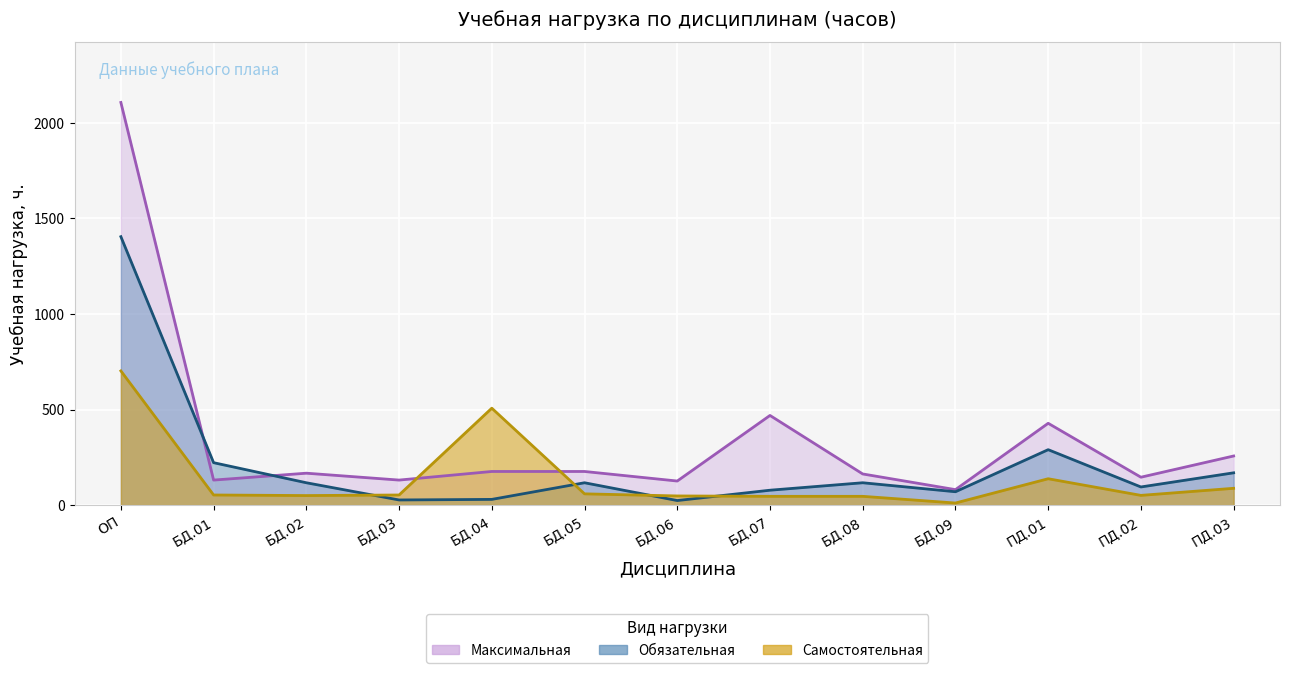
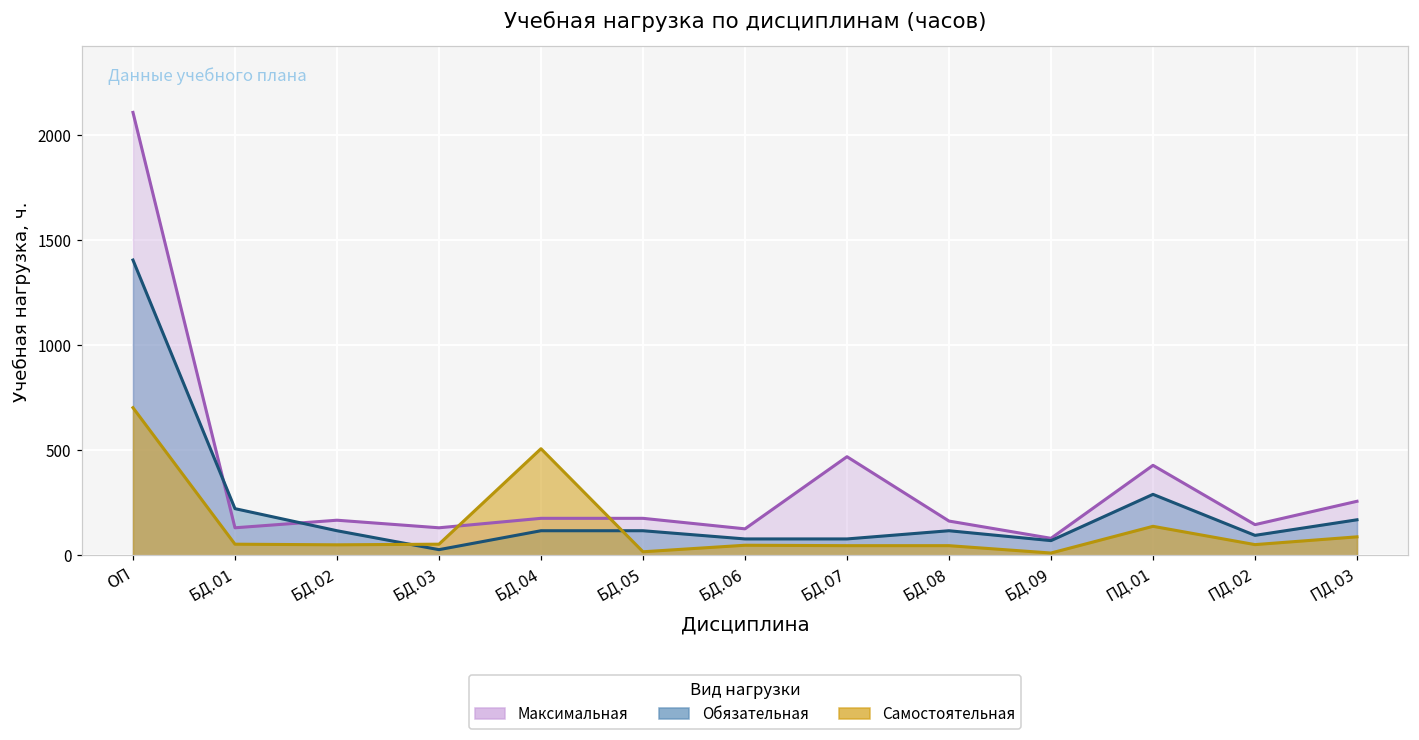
Обязательная, БД.04: 30 -> 120
Самостоятельная, БД.05: 60 -> 20
Обязательная, БД.06: 20 -> 80
